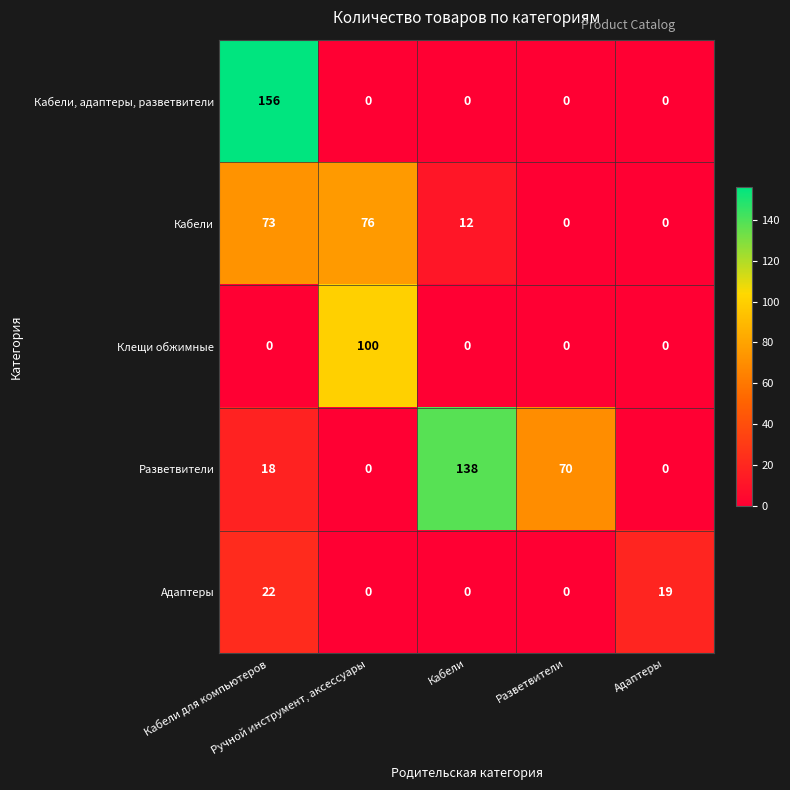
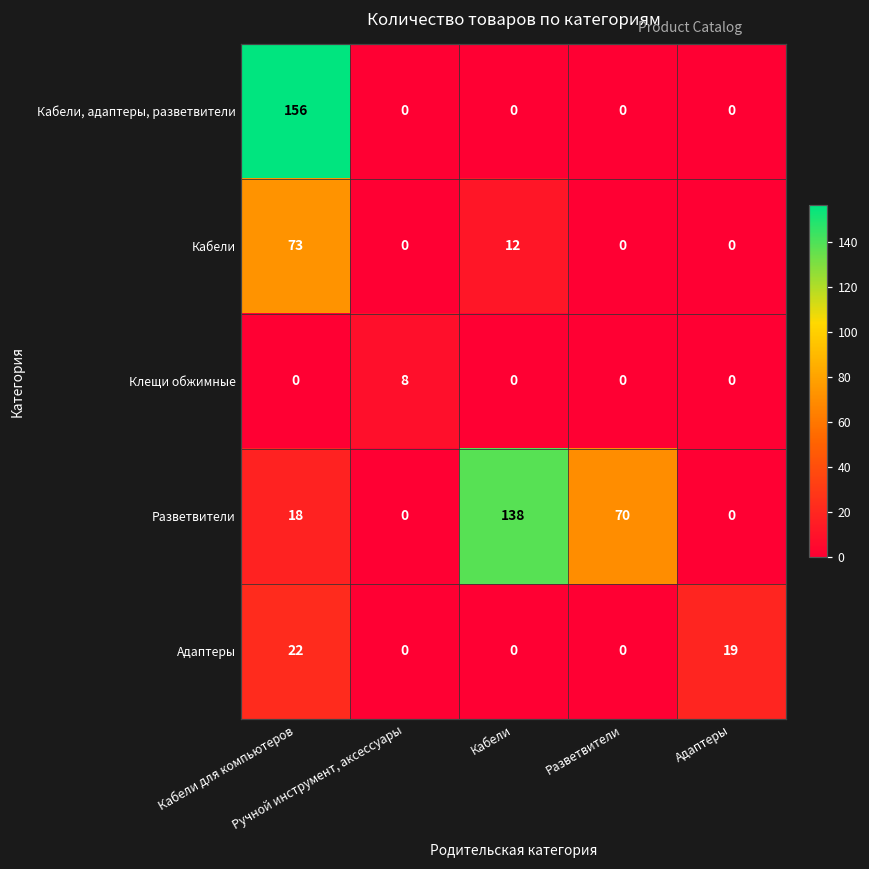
Кабели, Ручной инструмент, аксессуары: 76 -> 0
Клещи обжимные, Ручной инструмент, аксессуары: 100 -> 8
